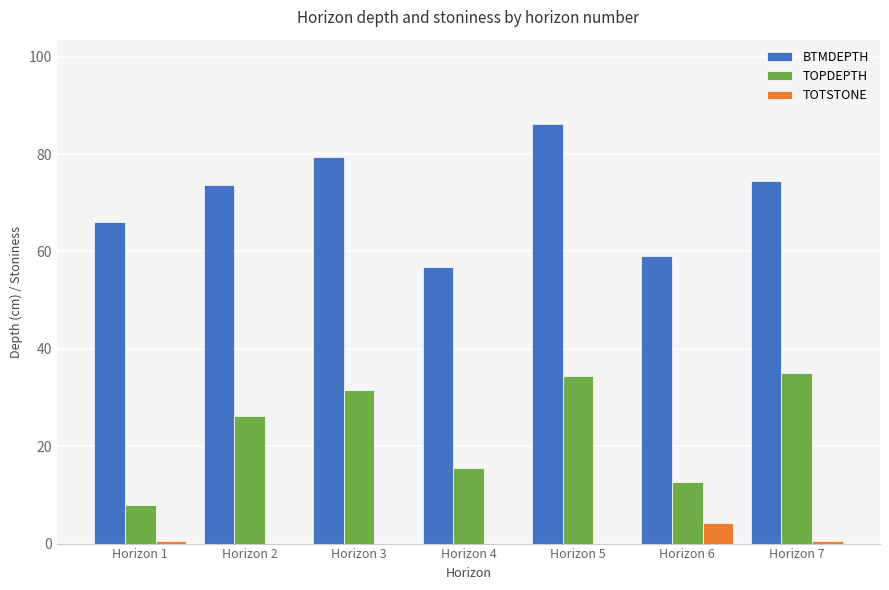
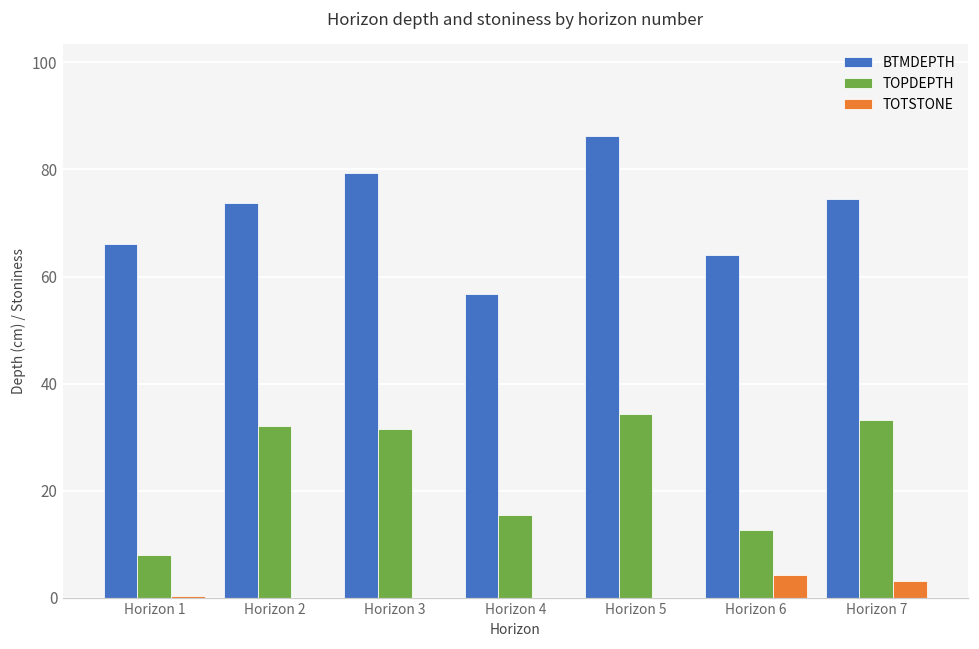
TOPDEPTH, Horizon 2: 26 -> 32
BTMDEPTH, Horizon 6: 59 -> 64
TOPDEPTH, Horizon 7: 35 -> 33
TOTSTONE, Horizon 7: 1 -> 3
